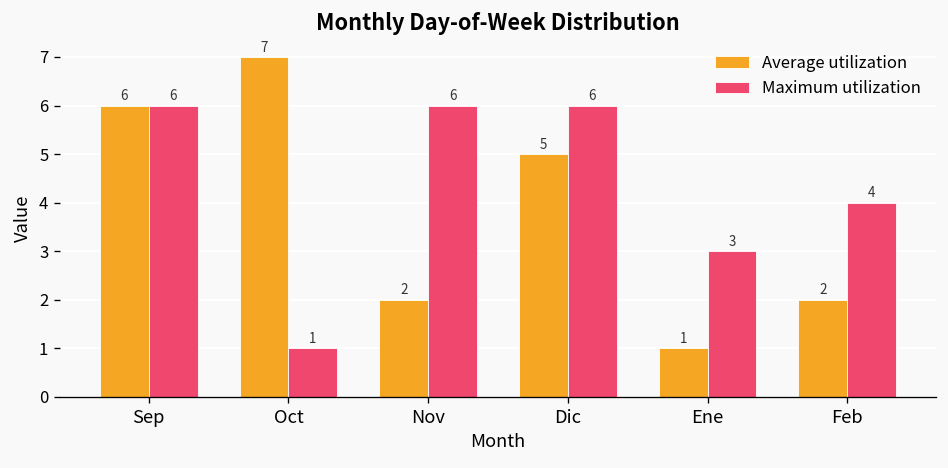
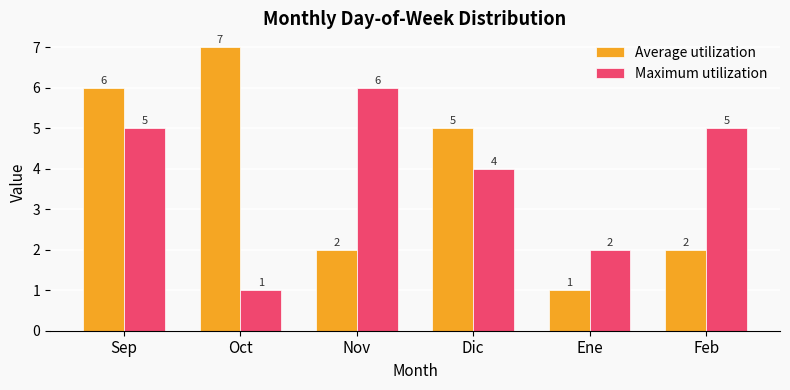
Maximum utilization, Sep: 6 -> 5
Maximum utilization, Dic: 6 -> 4
Maximum utilization, Ene: 3 -> 2
Maximum utilization, Feb: 4 -> 5
